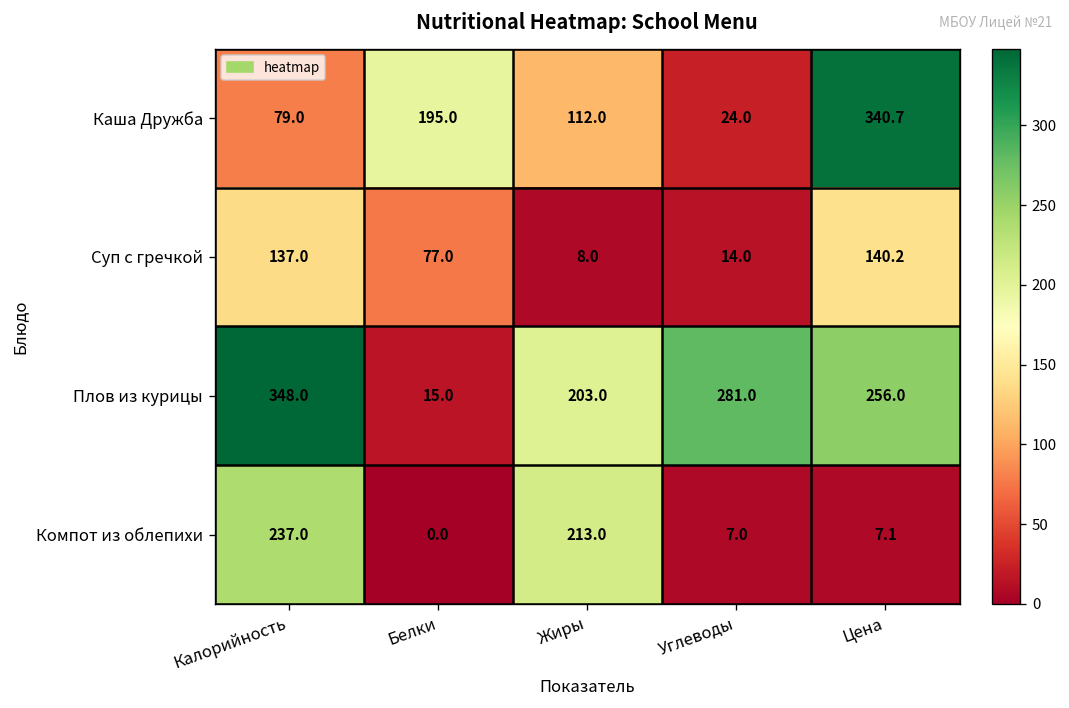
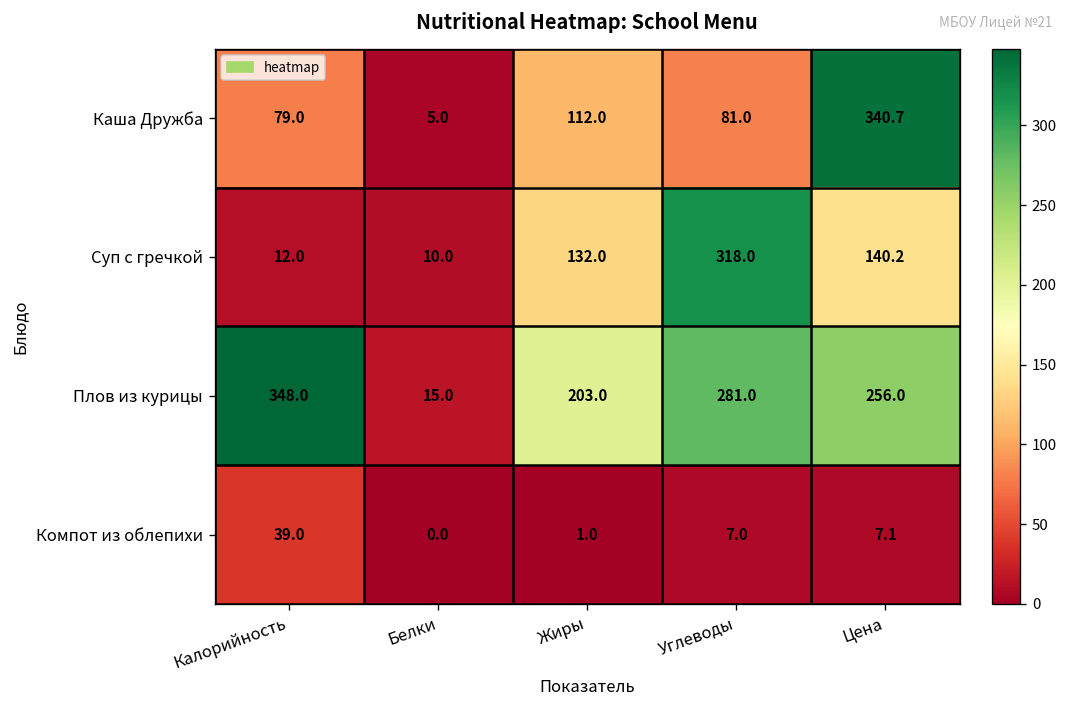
Каша Дружба, Белки: 195.0 -> 5.0
Каша Дружба, Углеводы: 24.0 -> 81.0
Суп с гречкой, Калорийность: 137.0 -> 12.0
Суп с гречкой, Белки: 77.0 -> 10.0
Суп с гречкой, Жиры: 8.0 -> 132.0
Суп с гречкой, Углеводы: 14.0 -> 318.0
Компот из облепихи, Калорийность: 237.0 -> 39.0
Компот из облепихи, Жиры: 213.0 -> 1.0
